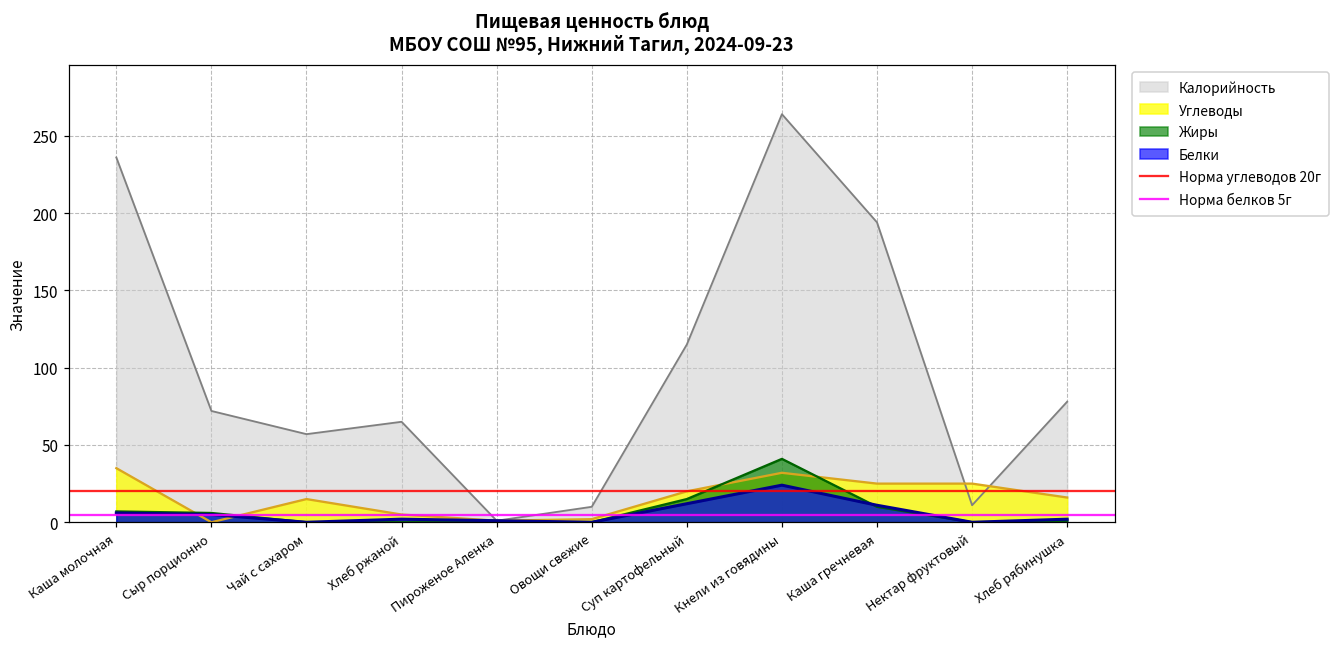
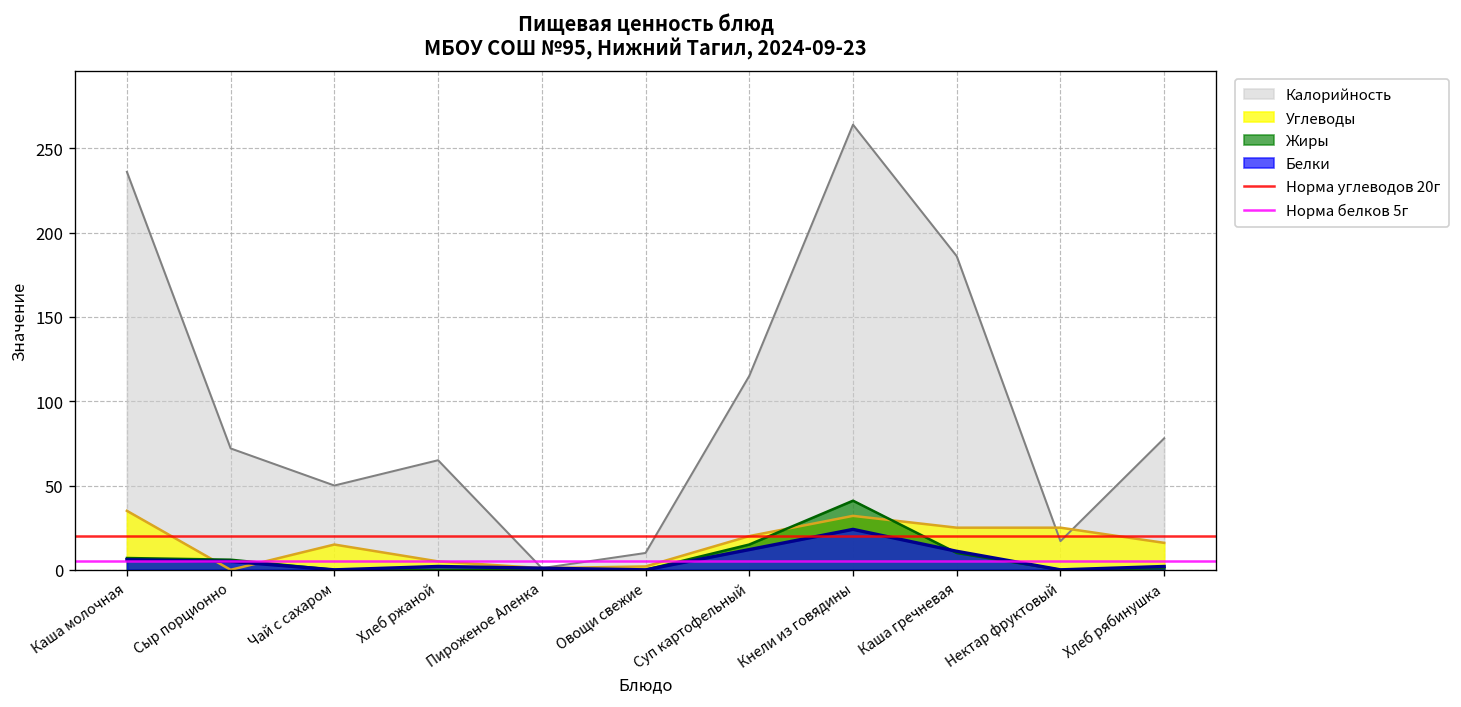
Калорийность, Чай с сахаром: 57 -> 50
Калорийность, Каша гречневая: 194 -> 186
Калорийность, Нектар фруктовый: 11 -> 17
